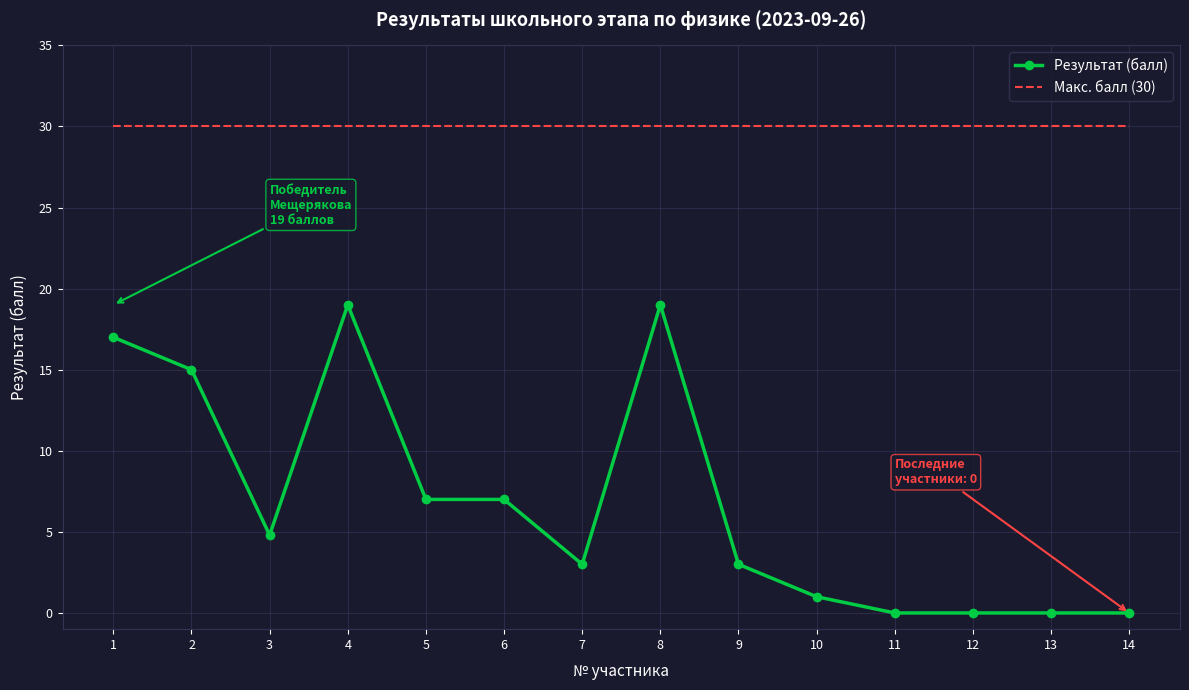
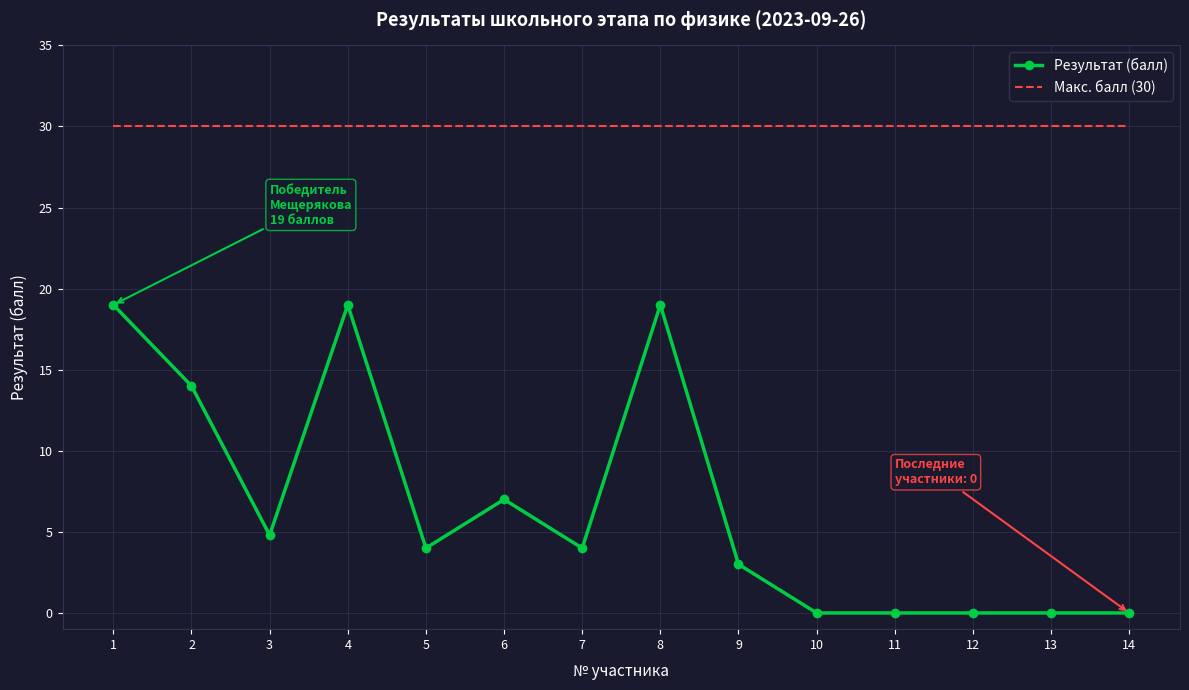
Результат (балл), 1: 17 -> 19
Результат (балл), 2: 15 -> 14
Результат (балл), 5: 7 -> 4
Результат (балл), 7: 3 -> 4
Результат (балл), 10: 1 -> 0
